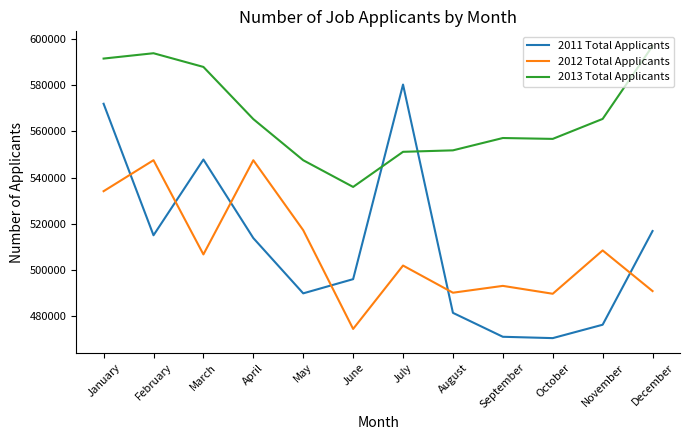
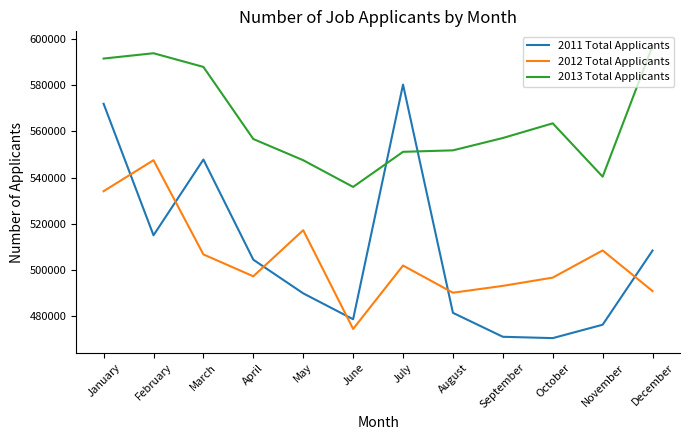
2011 Total Applicants, April: 514000 -> 504000
2012 Total Applicants, April: 547000 -> 497000
2013 Total Applicants, April: 565000 -> 557000
2011 Total Applicants, June: 496000 -> 479000
2012 Total Applicants, October: 490000 -> 497000
2013 Total Applicants, October: 557000 -> 563000
2013 Total Applicants, November: 565000 -> 540000
2011 Total Applicants, December: 517000 -> 508000
